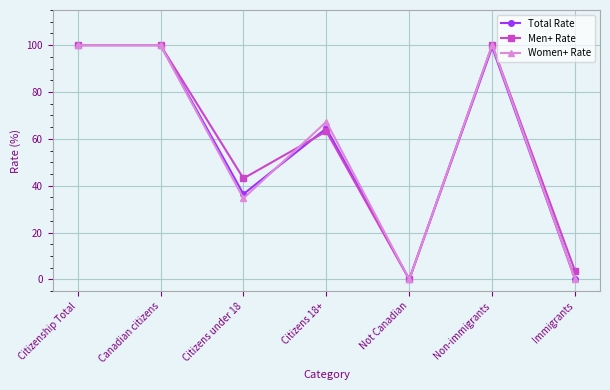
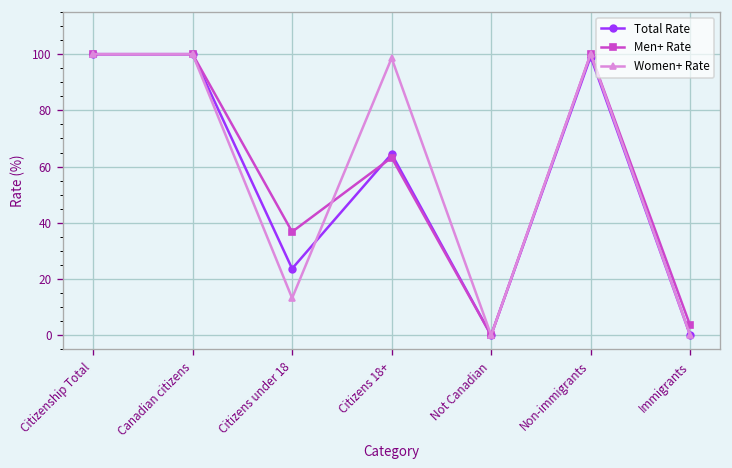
Total Rate, Citizens under 18: 36 -> 24
Men+ Rate, Citizens under 18: 43 -> 37
Women+ Rate, Citizens under 18: 35 -> 13
Women+ Rate, Citizens 18+: 67 -> 99
